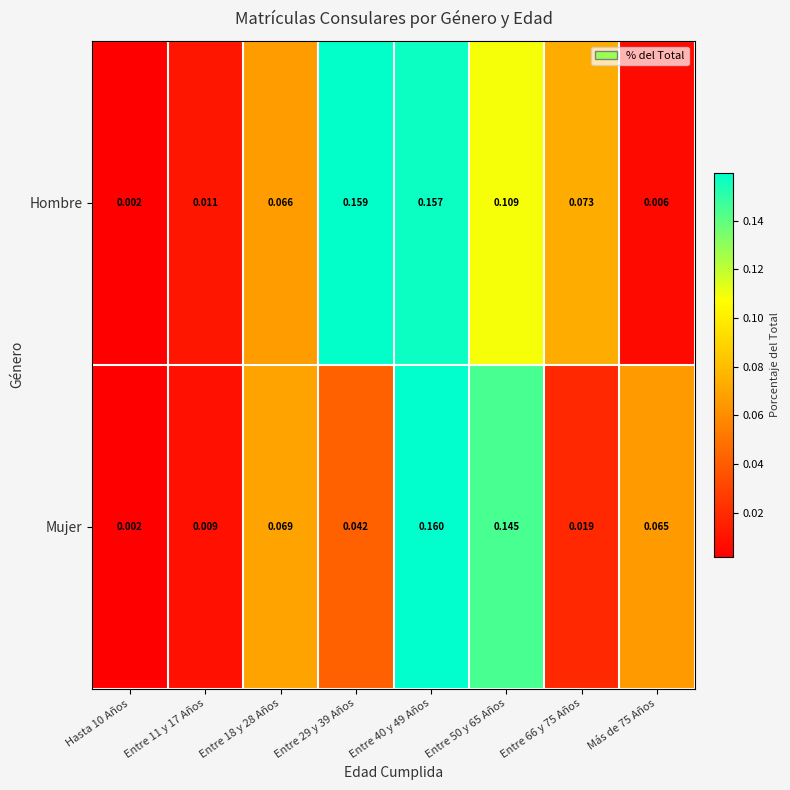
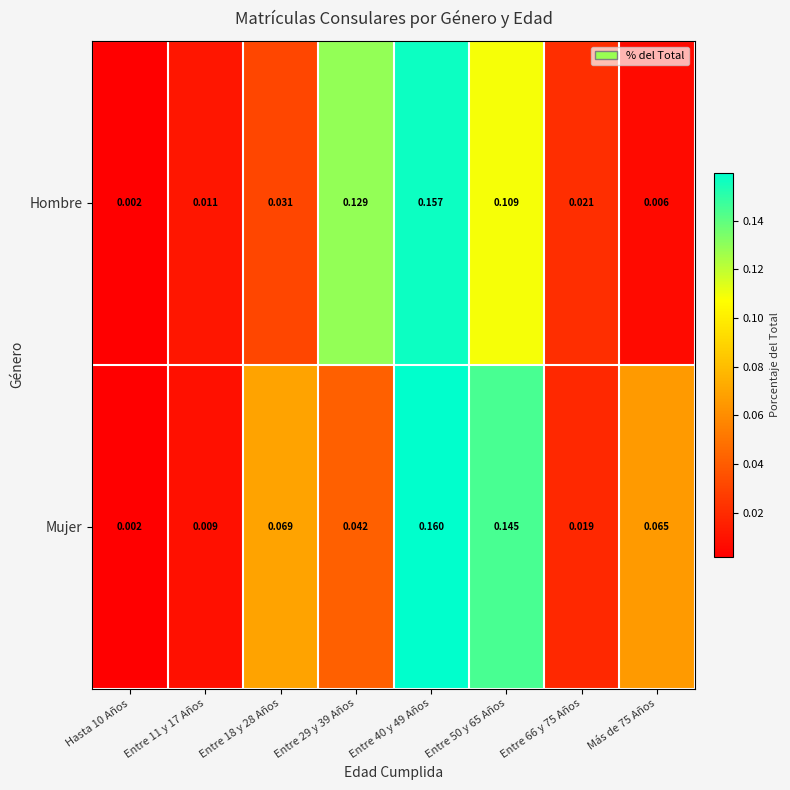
Hombre, Entre 18 y 28 Años: 0.066 -> 0.031
Hombre, Entre 29 y 39 Años: 0.159 -> 0.129
Hombre, Entre 66 y 75 Años: 0.073 -> 0.021
